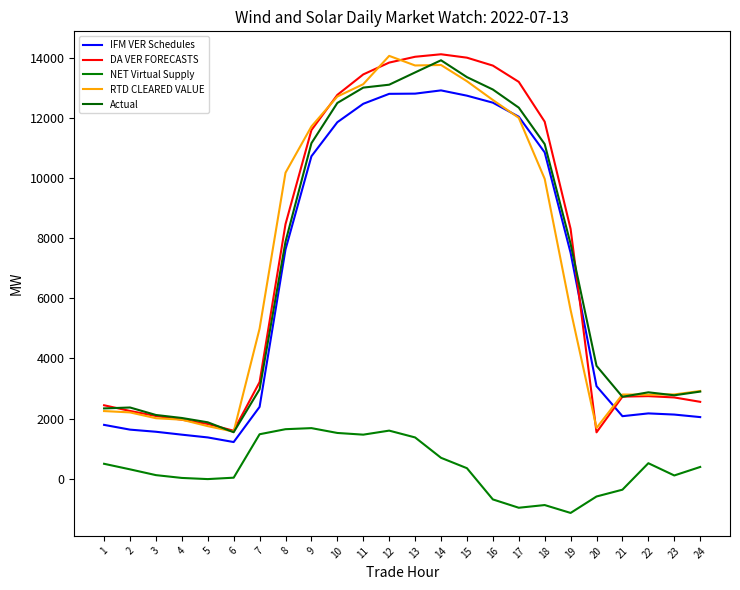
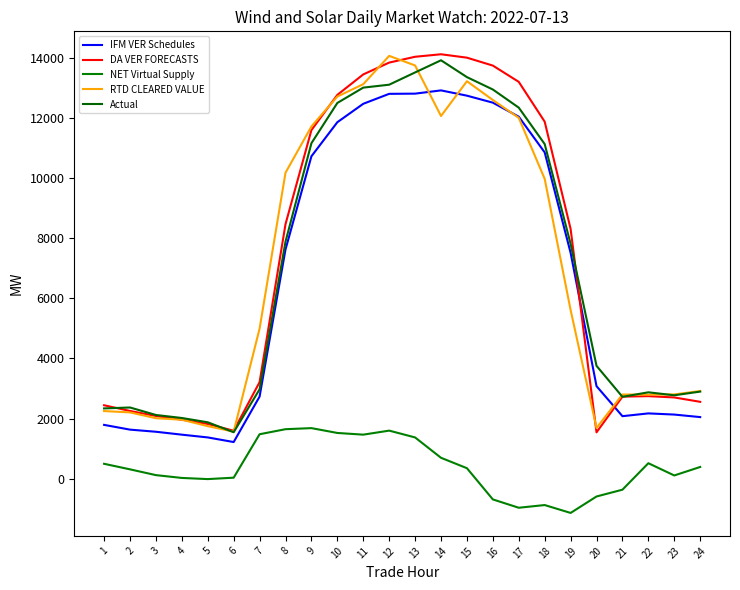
IFM VER Schedules, 7: 2400 -> 2700
RTD CLEARED VALUE, 14: 13800 -> 12100
